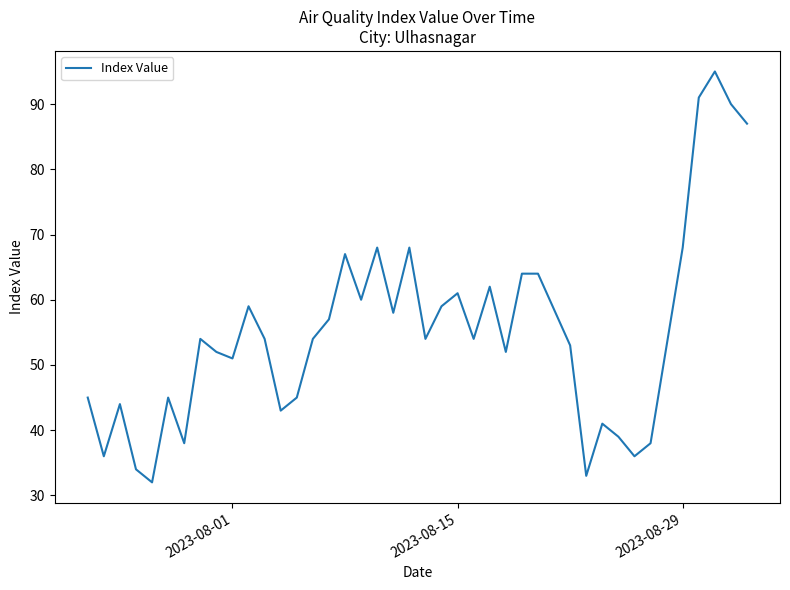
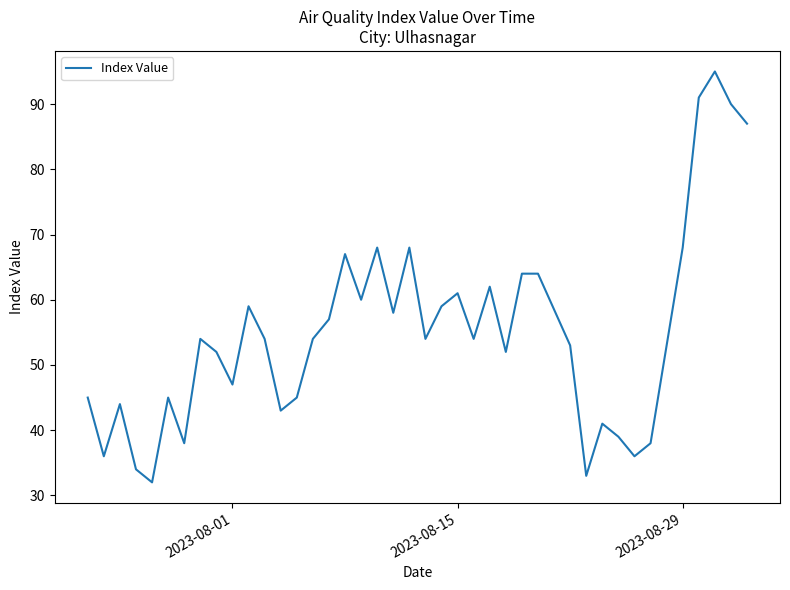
2023-08-01: 51 -> 47
